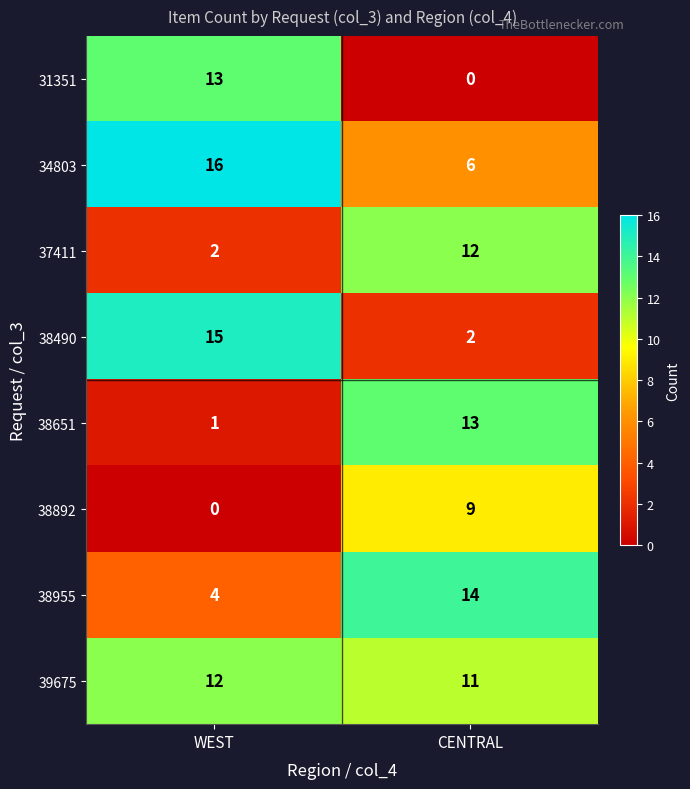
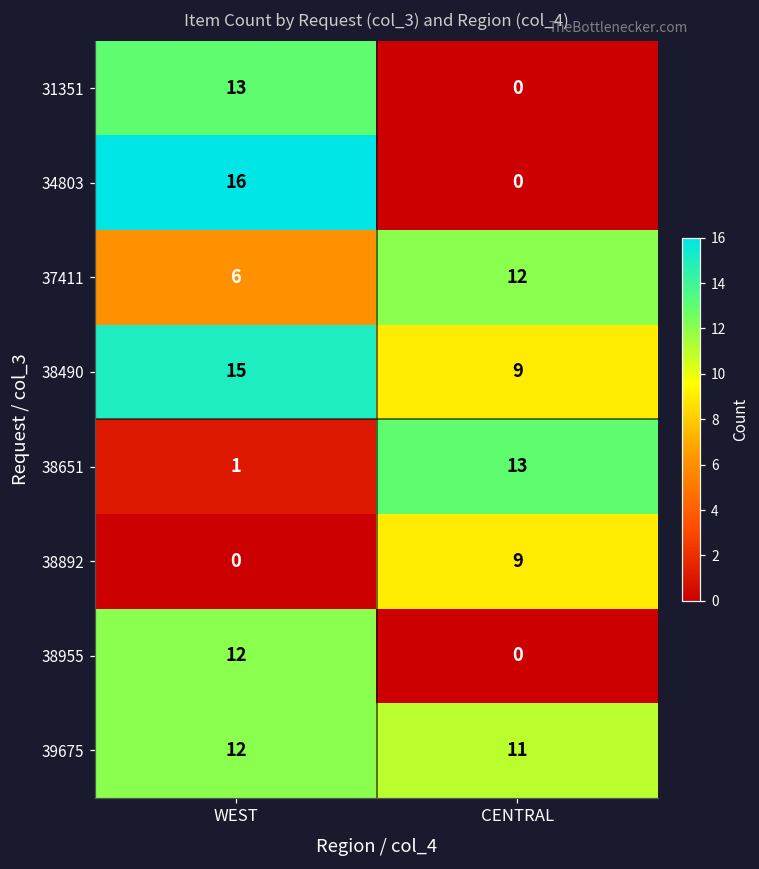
34803, CENTRAL: 6 -> 0
37411, WEST: 2 -> 6
38490, CENTRAL: 2 -> 9
38955, WEST: 4 -> 12
38955, CENTRAL: 14 -> 0
